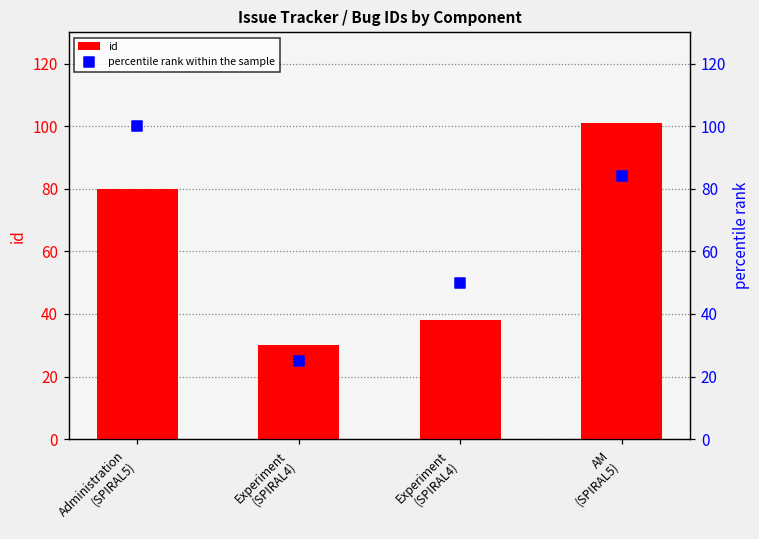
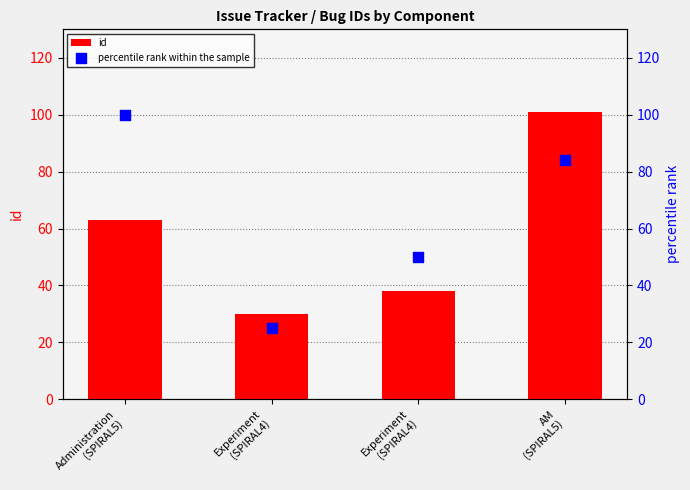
id, Administration (SPIRAL5): 80 -> 63
